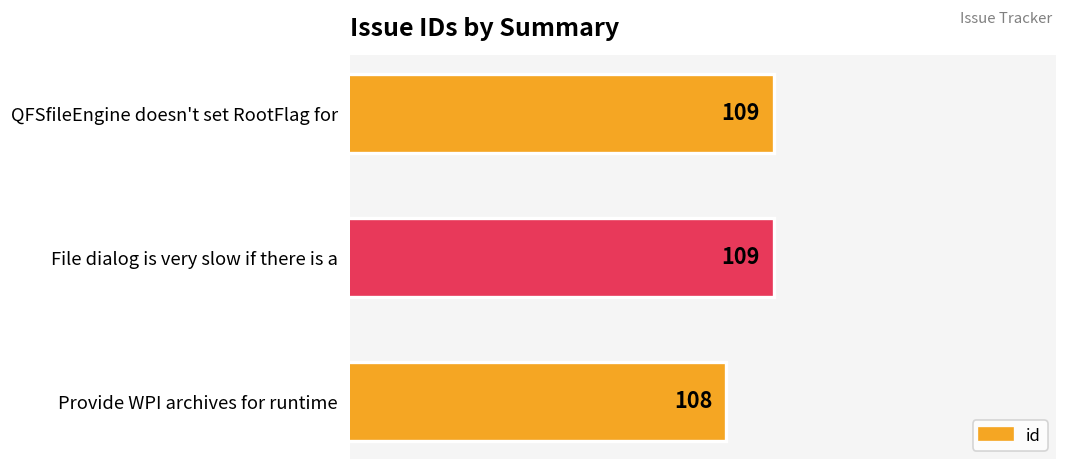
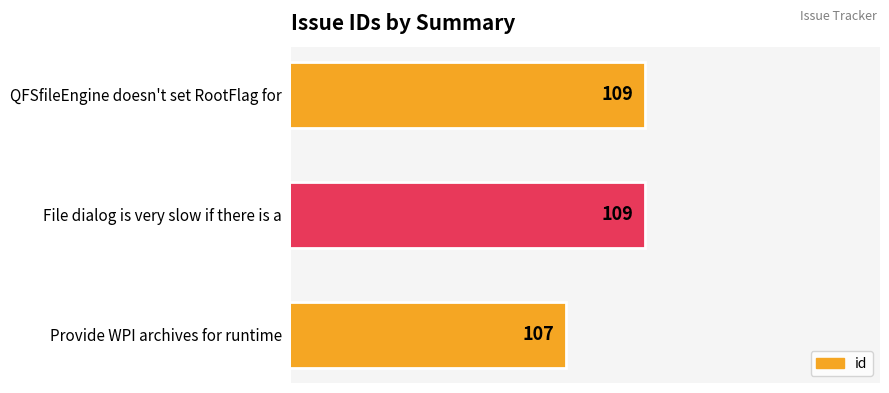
Provide WPI archives for runtime: 108 -> 107
